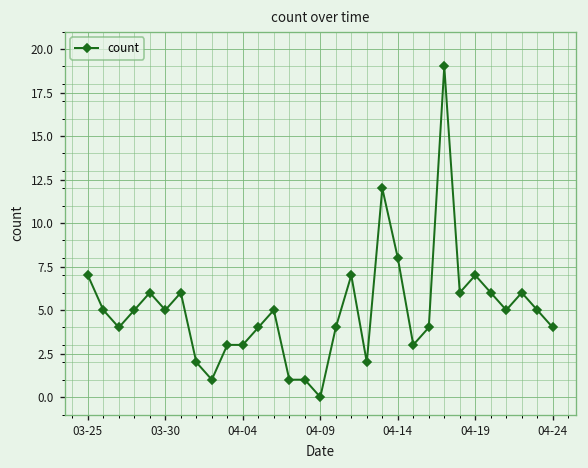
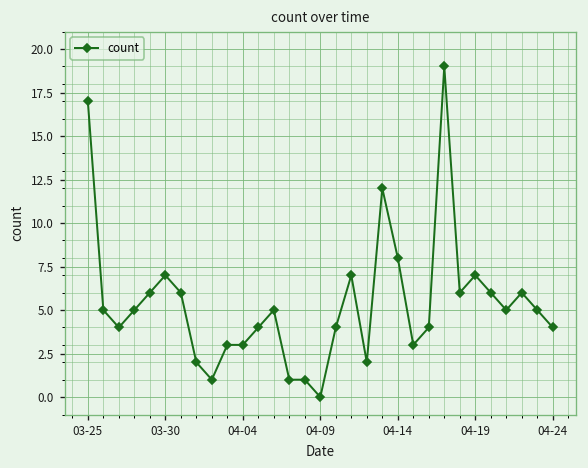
03-25: 7 -> 17
03-30: 5 -> 7
